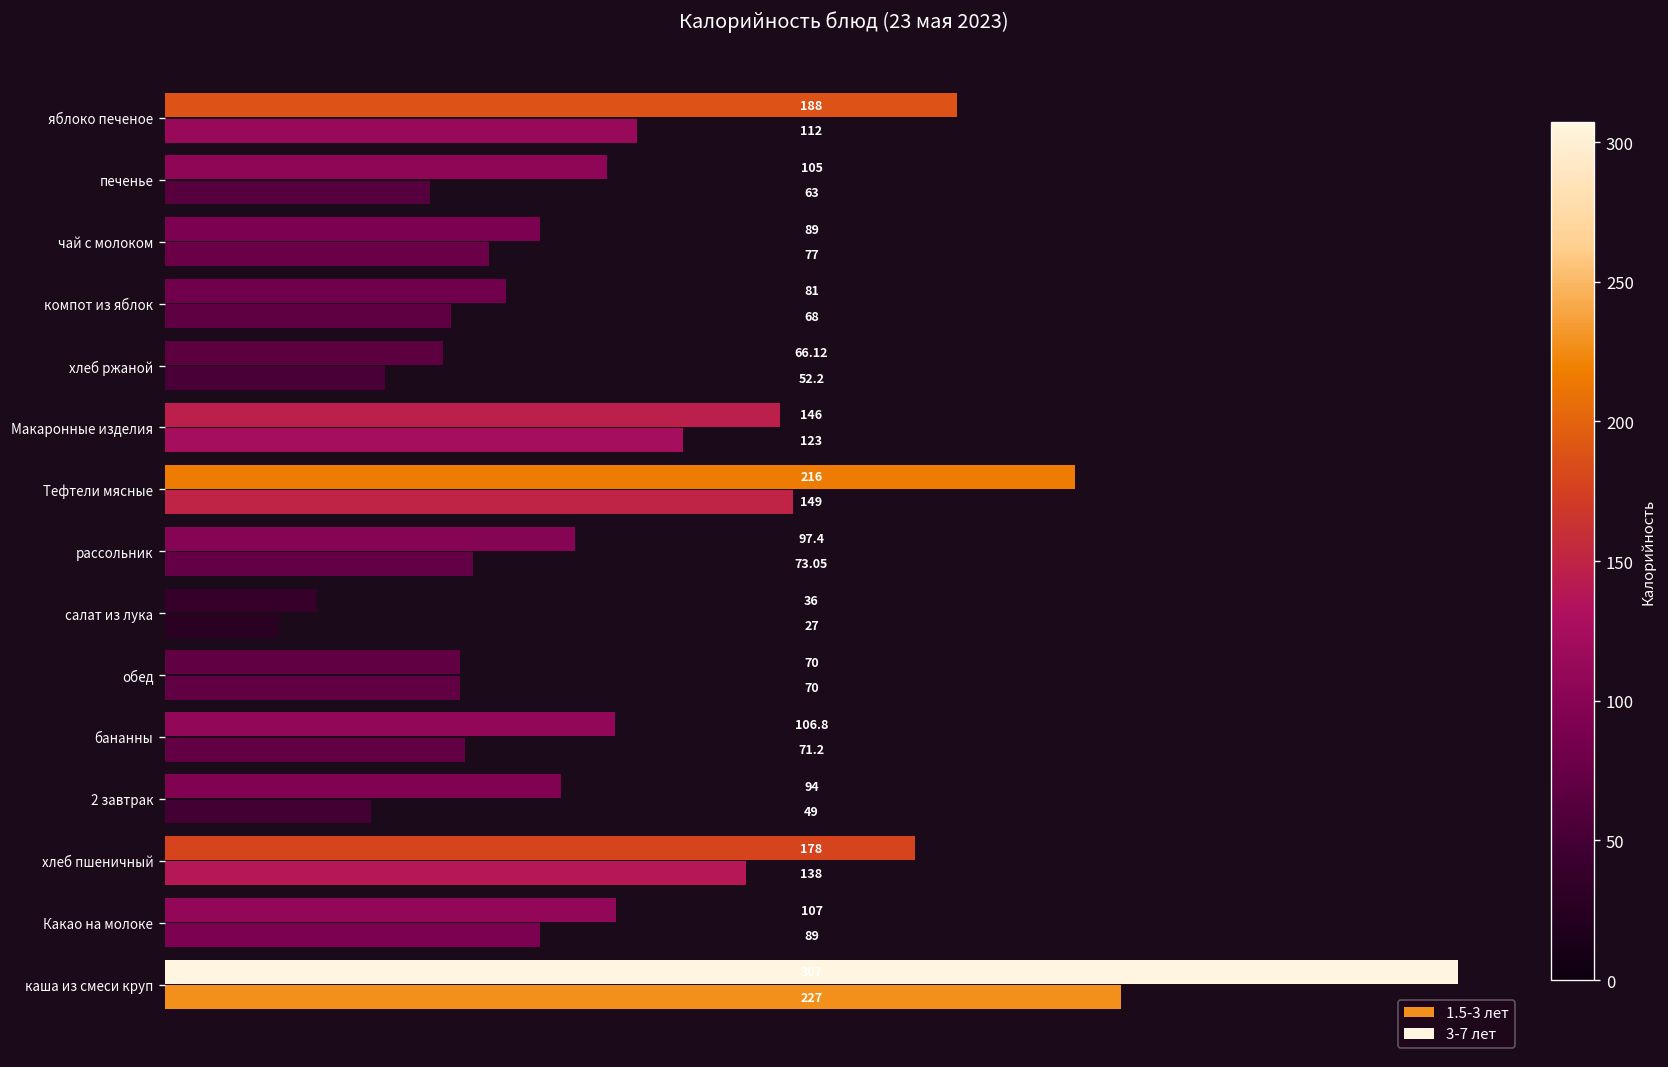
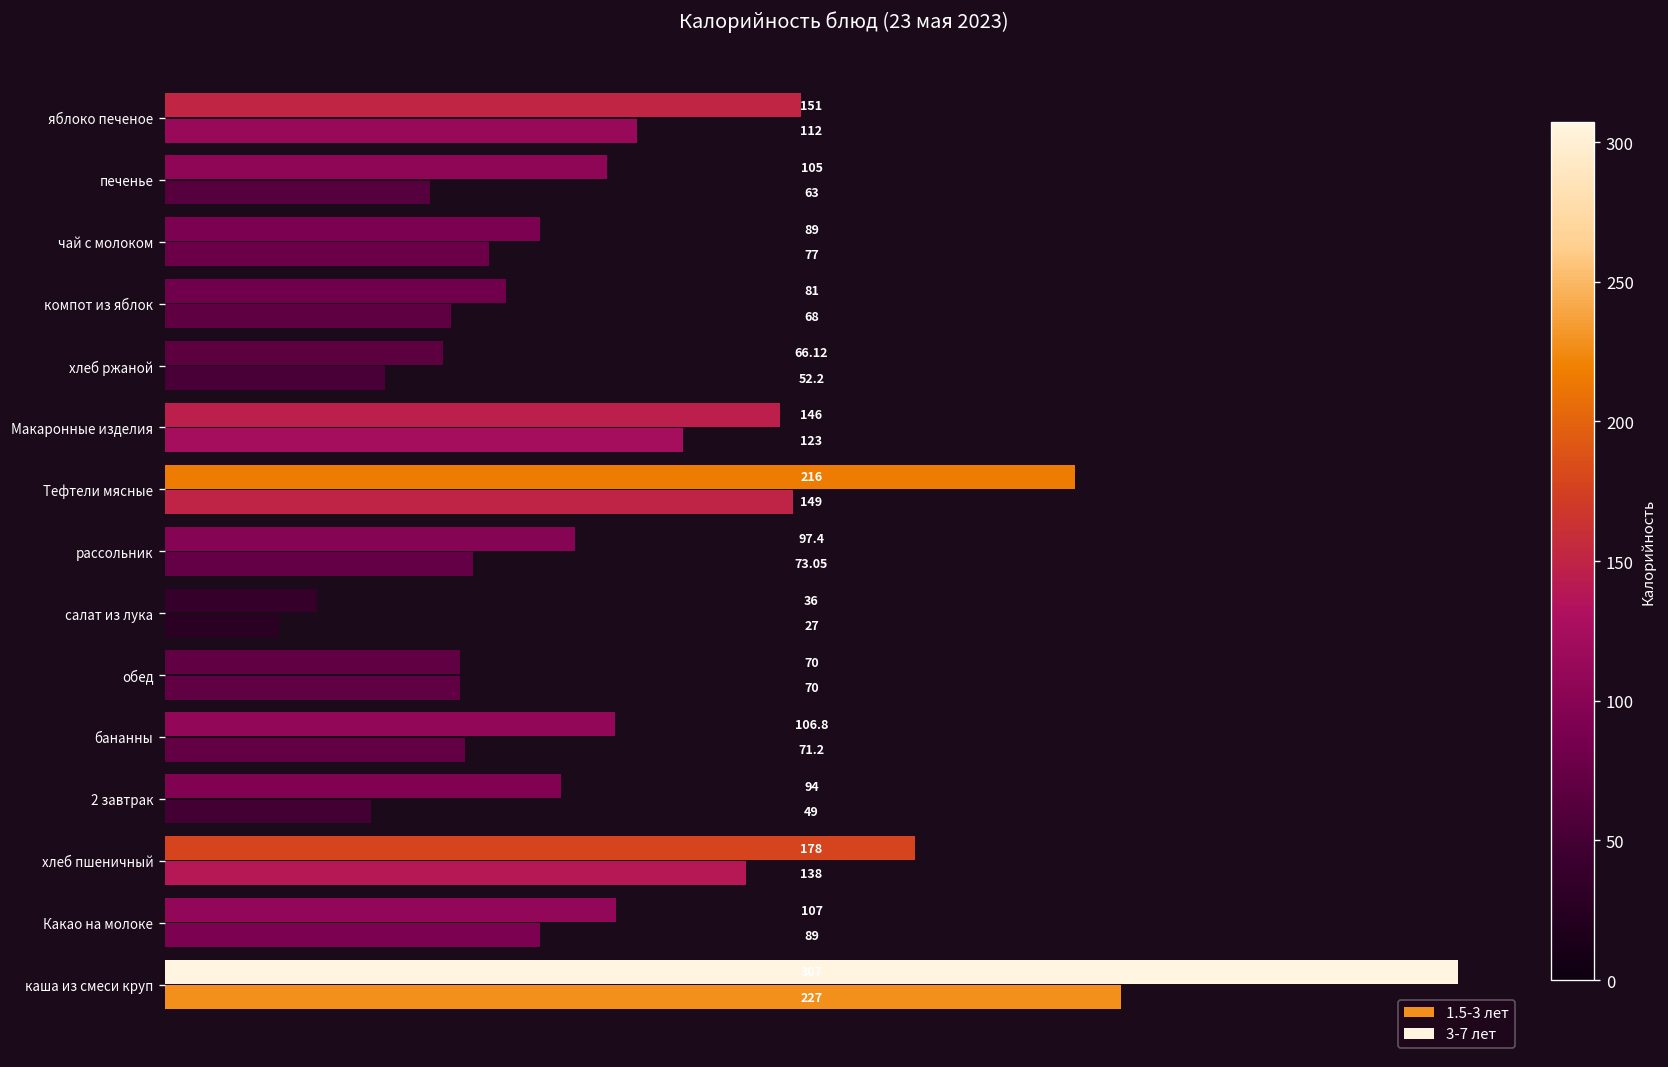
3-7 лет, яблоко печеное: 188 -> 151
